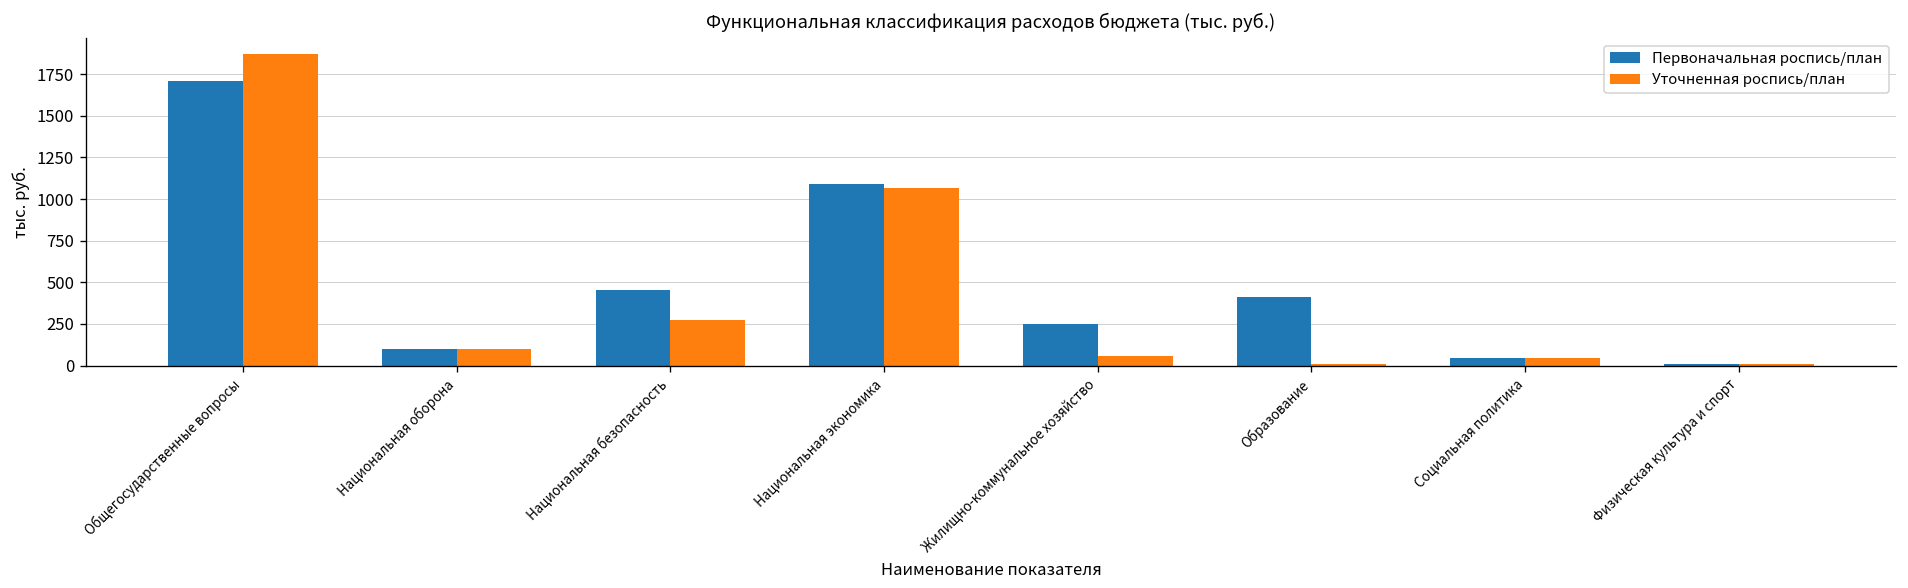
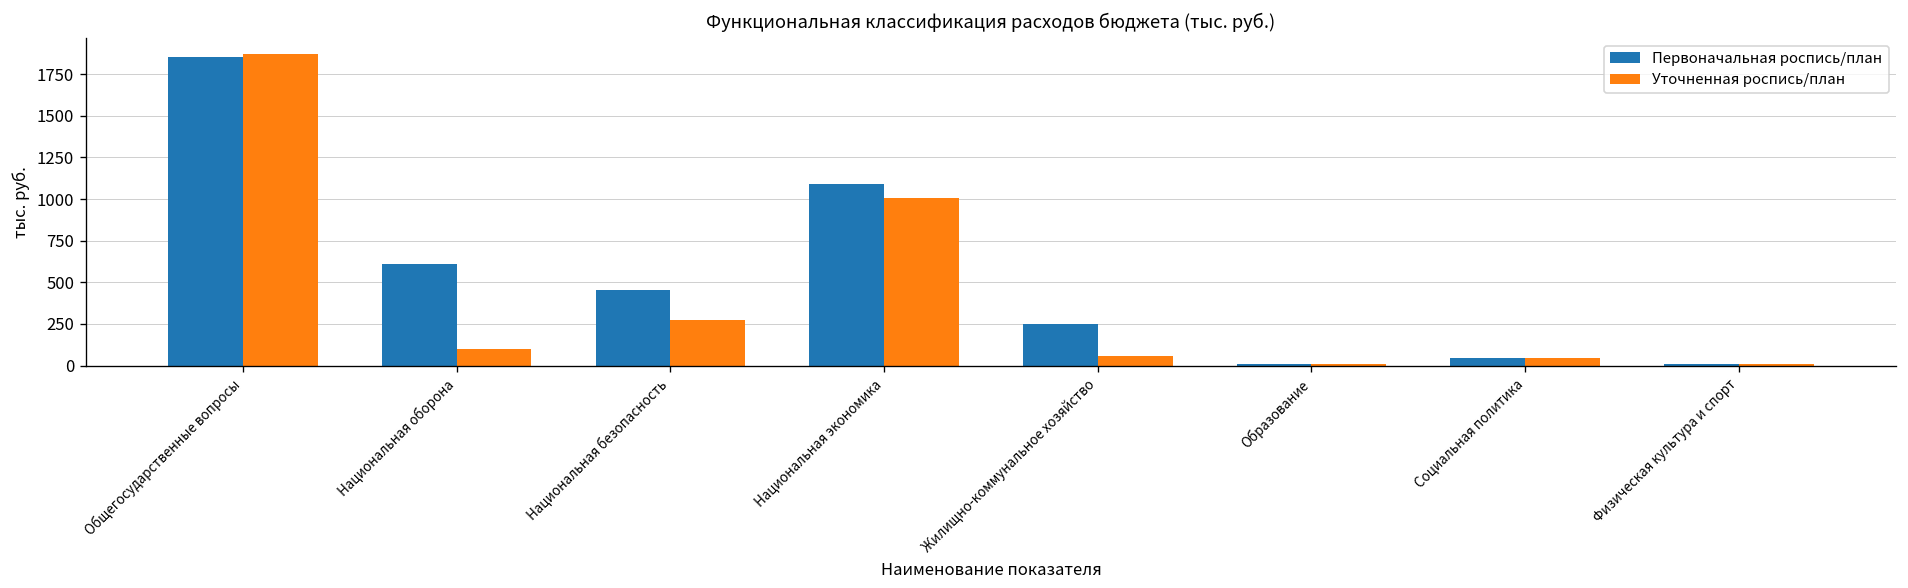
Первоначальная роспись/план, Общегосударственные вопросы: 1710 -> 1860
Первоначальная роспись/план, Национальная оборона: 100 -> 610
Уточненная роспись/план, Национальная экономика: 1070 -> 1010
Первоначальная роспись/план, Образование: 410 -> 10
